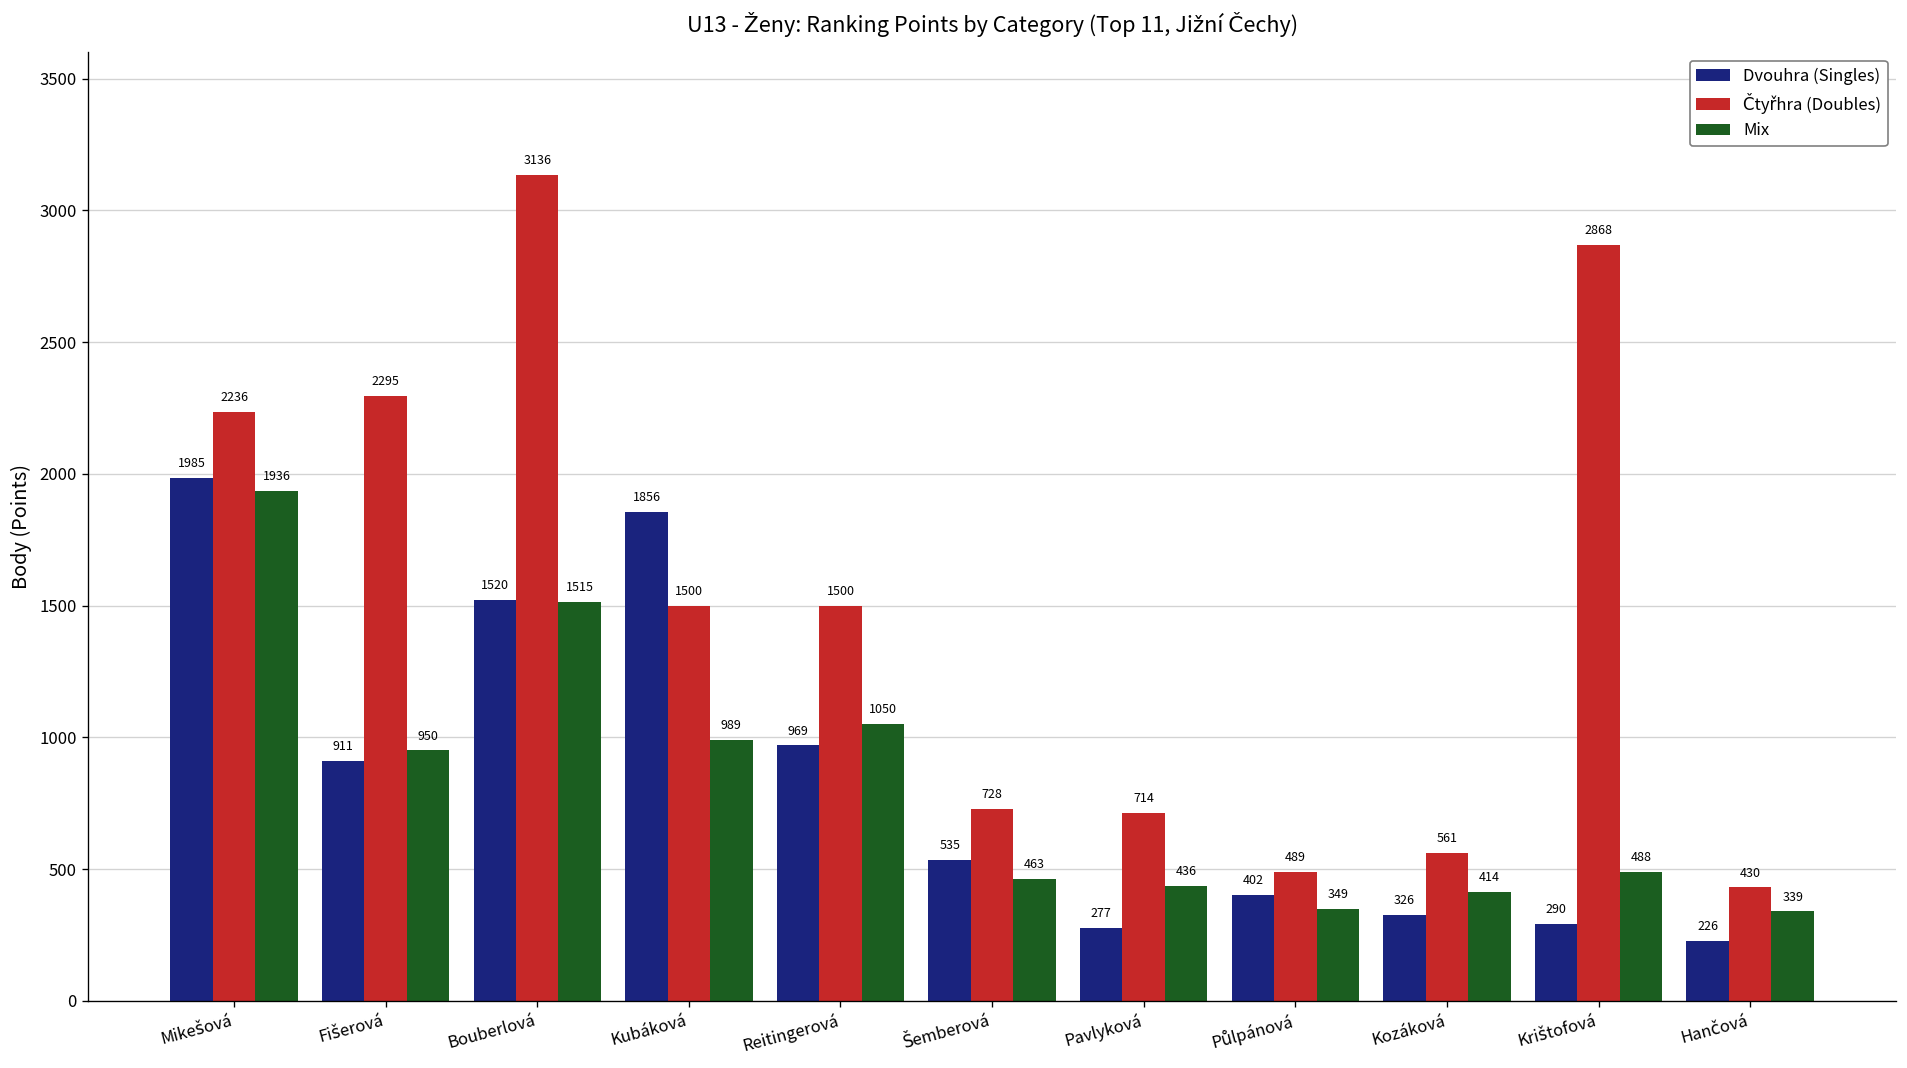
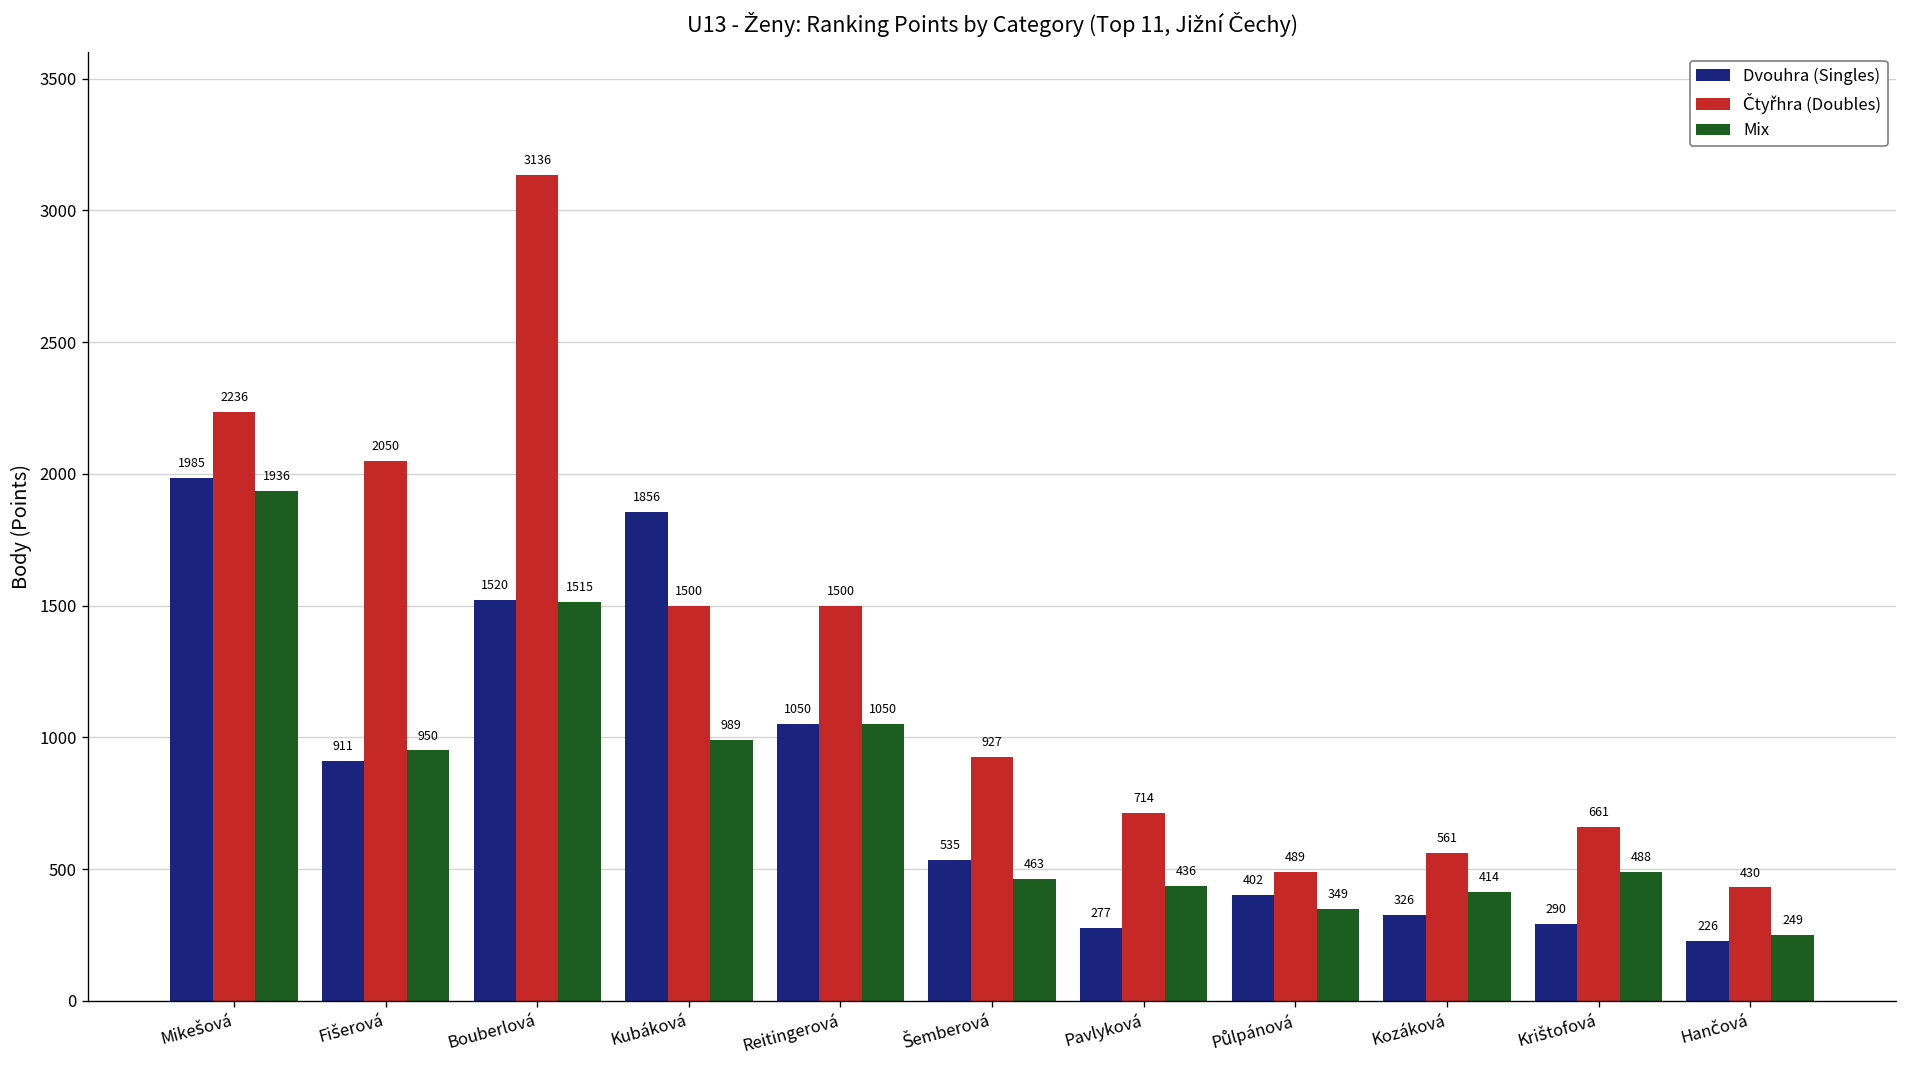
Čtyřhra (Doubles), Fišerová: 2295 -> 2050
Dvouhra (Singles), Reitingerová: 969 -> 1050
Čtyřhra (Doubles), Šemberová: 728 -> 927
Čtyřhra (Doubles), Krištofová: 2868 -> 661
Mix, Hančová: 339 -> 249
